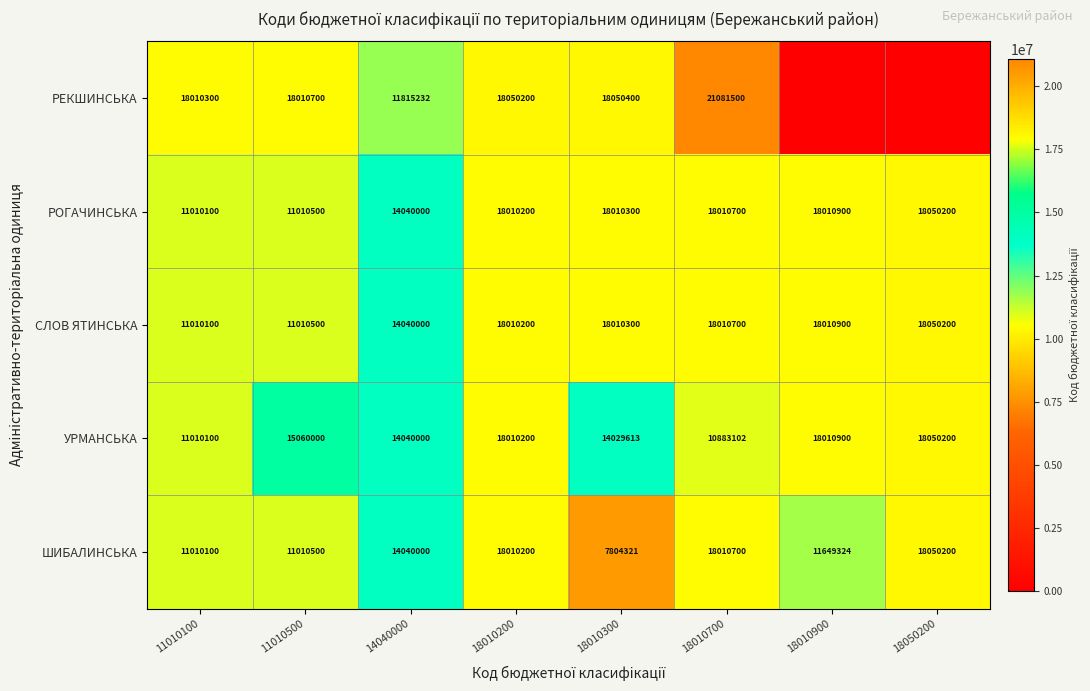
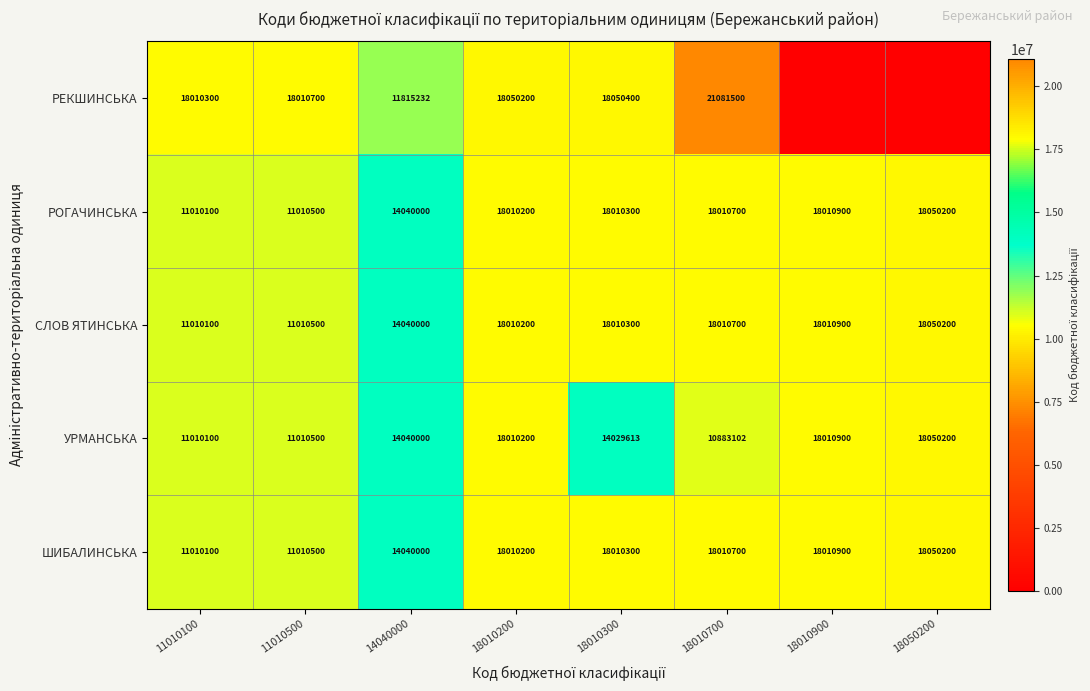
УРМАНСЬКА, 11010500: 15060000 -> 11010500
ШИБАЛИНСЬКА, 18010300: 7804321 -> 18010300
ШИБАЛИНСЬКА, 18010900: 11649324 -> 18010900
